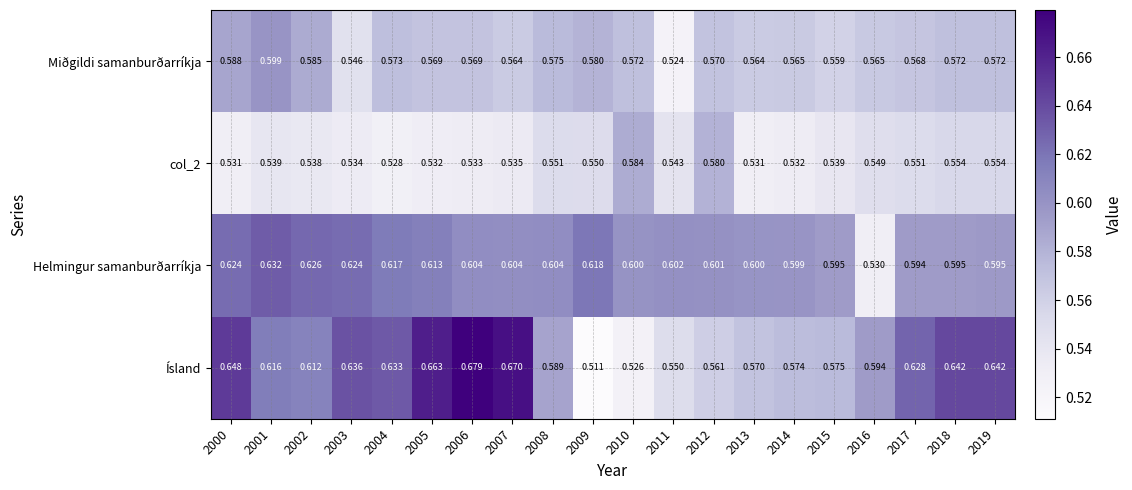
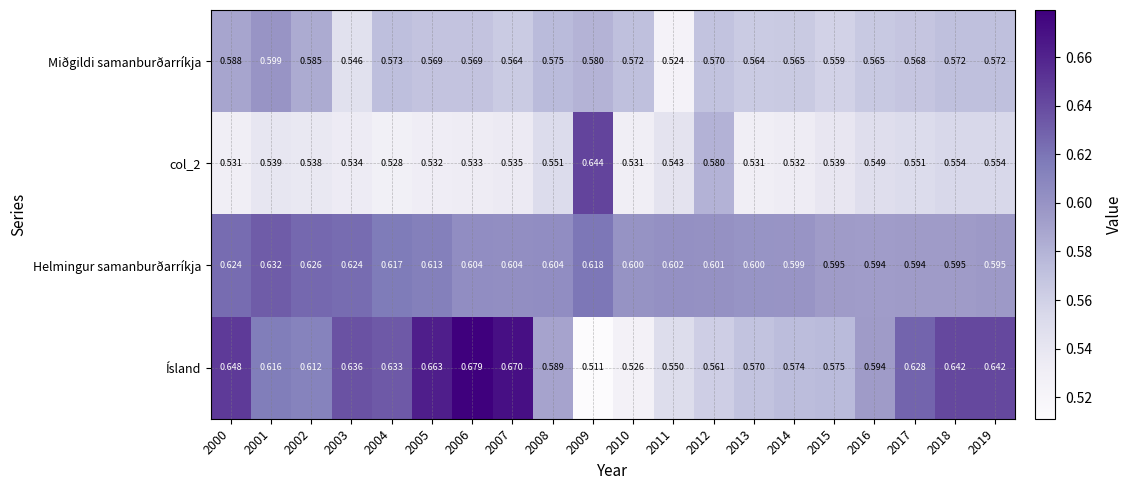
col_2, 2009: 0.550 -> 0.644
col_2, 2010: 0.584 -> 0.531
Helmingur samanburðarríkja, 2016: 0.530 -> 0.594
